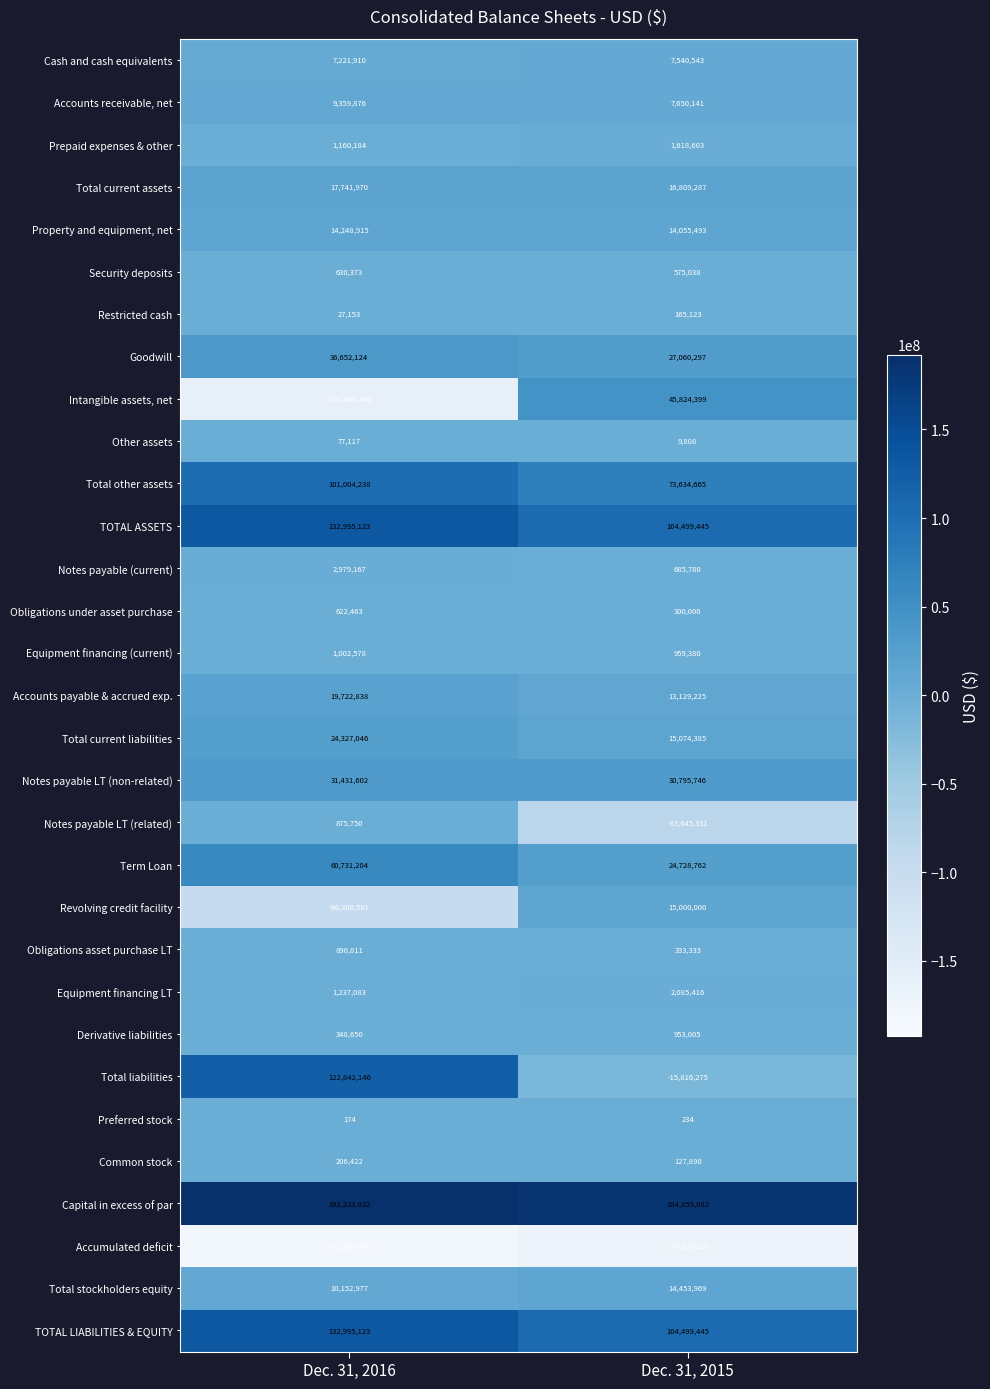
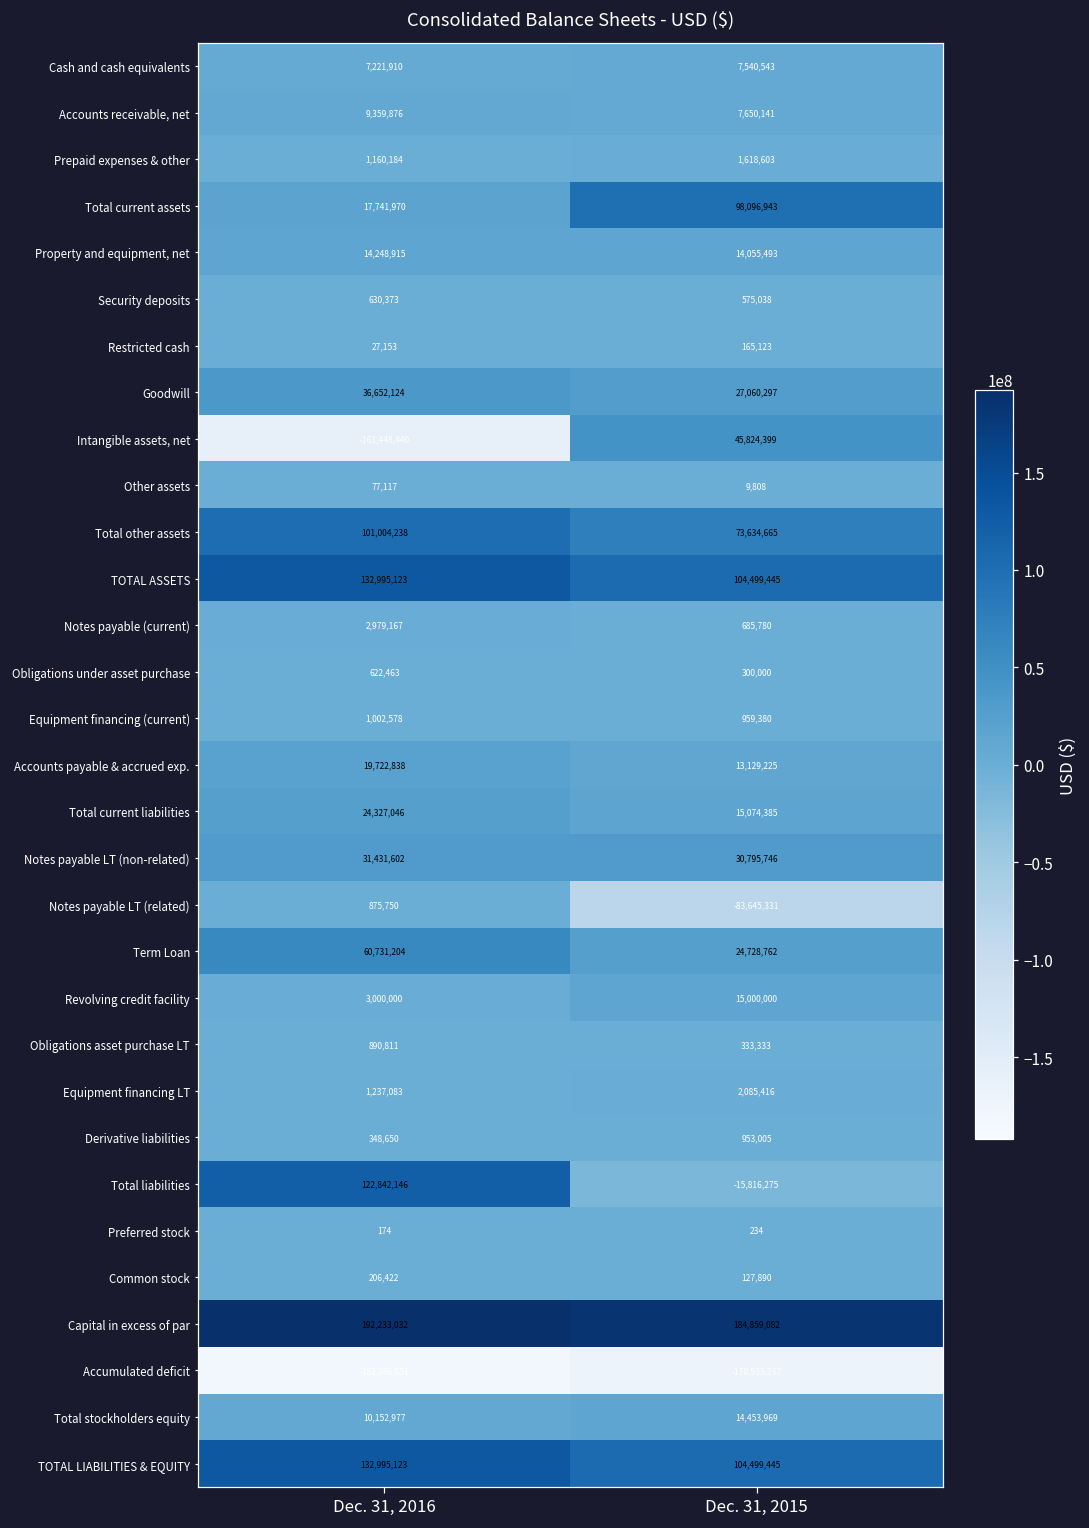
Total current assets, Dec. 31, 2015: 16,809,287 -> 98,096,943
Revolving credit facility, Dec. 31, 2016: -96,300,581 -> 3,000,000
